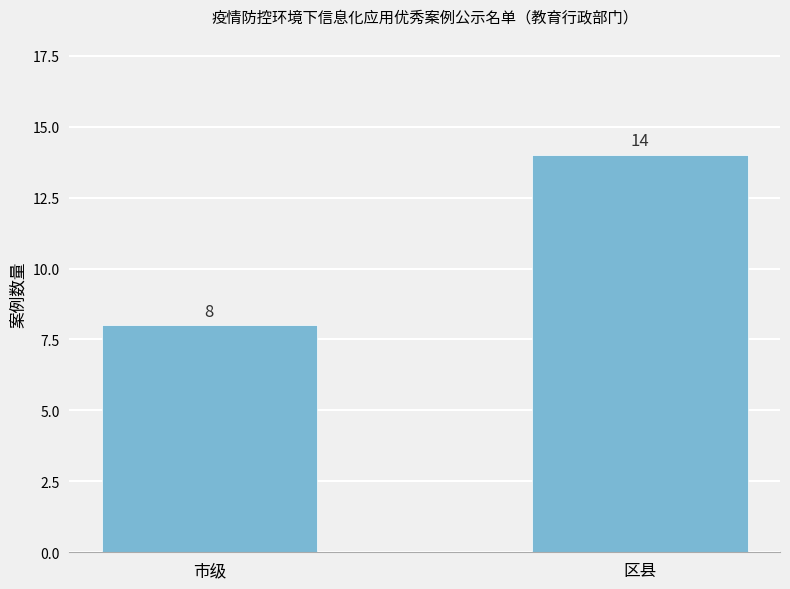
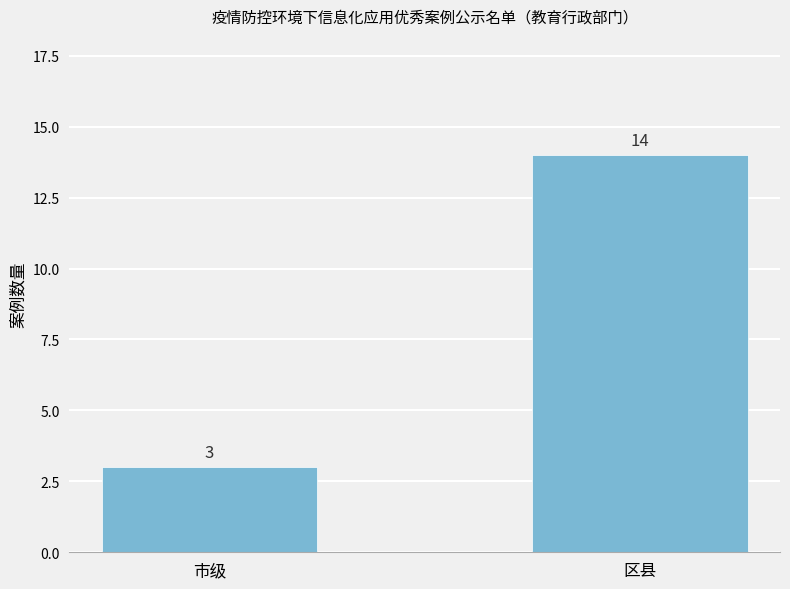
市级: 8 -> 3
